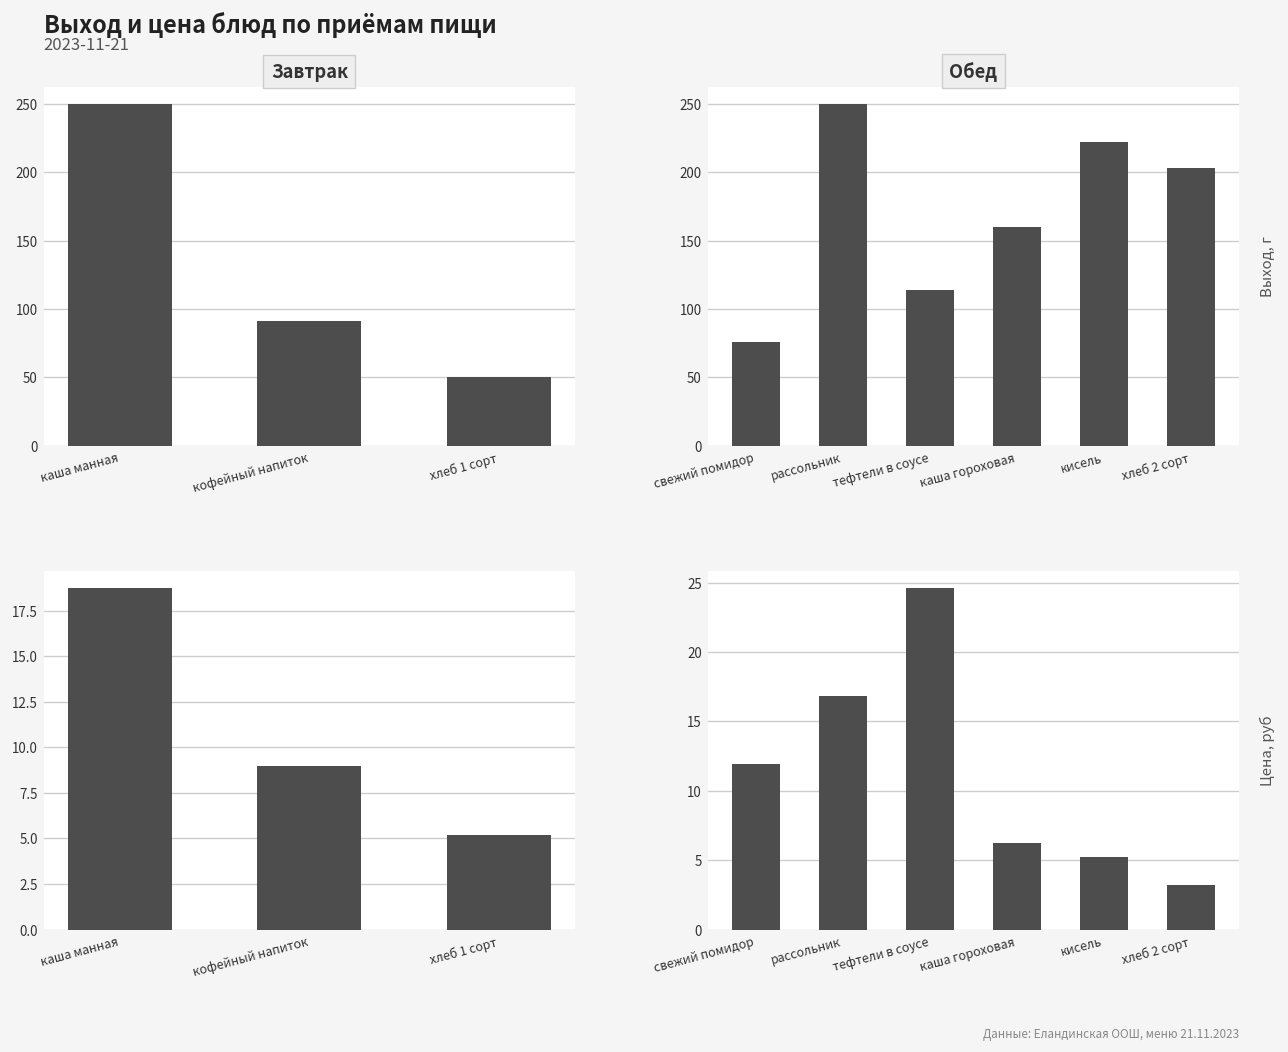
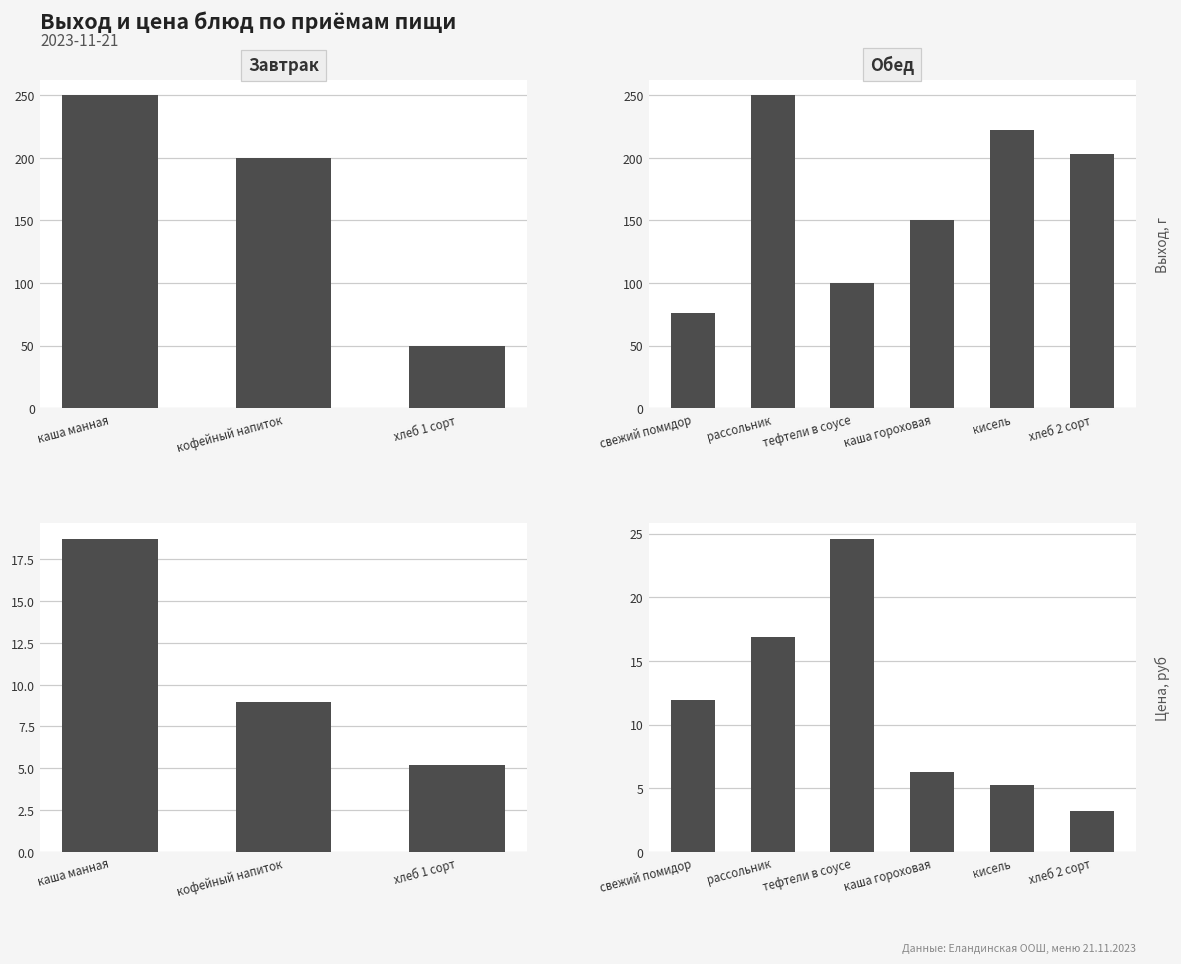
Завтрак, кофейный напиток: 91 -> 200
Обед, тефтели в соусе: 114 -> 100
Обед, каша гороховая: 160 -> 150
